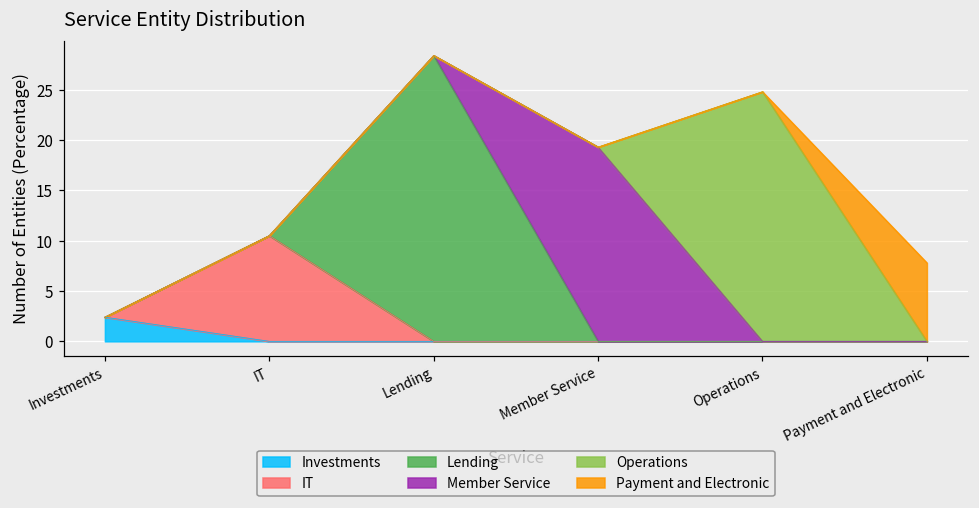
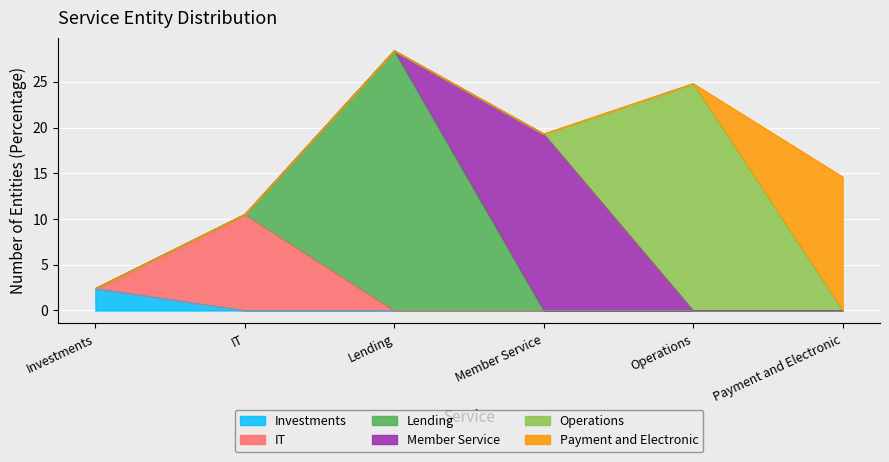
Payment and Electronic, Payment and Electronic: 8 -> 15
